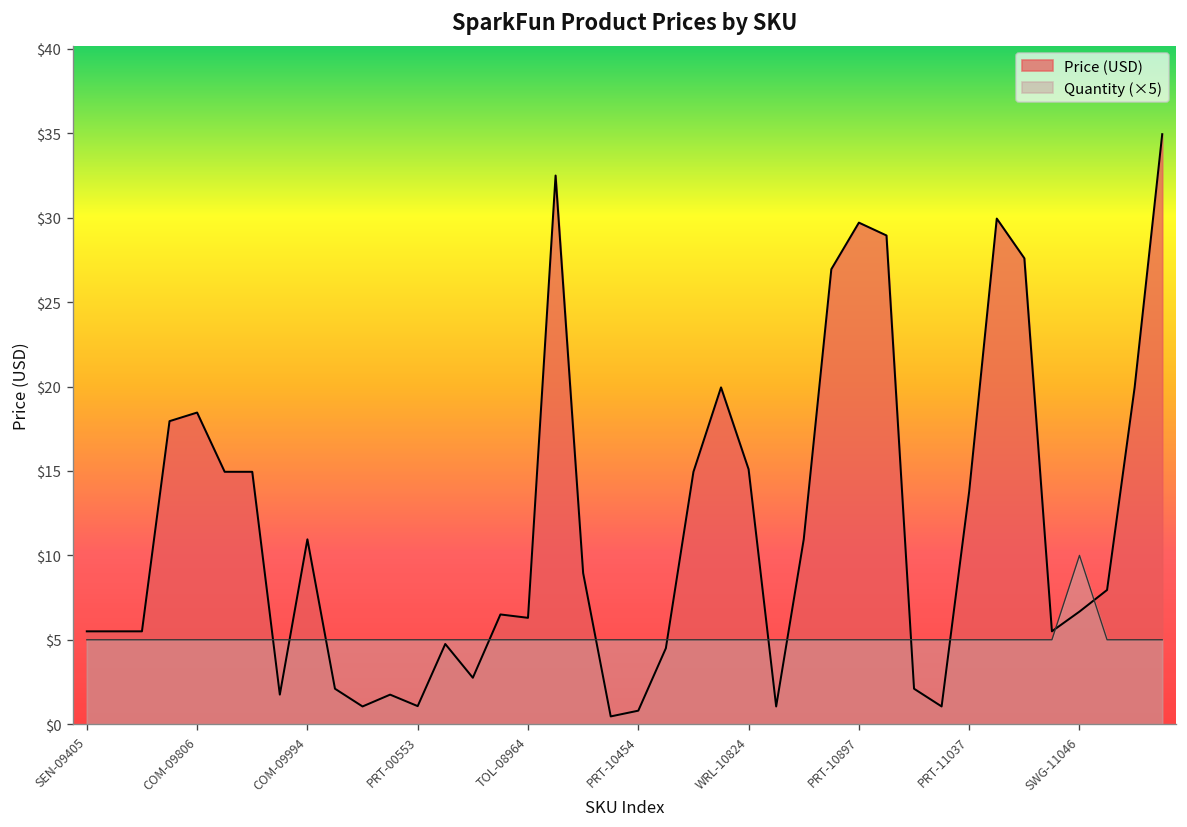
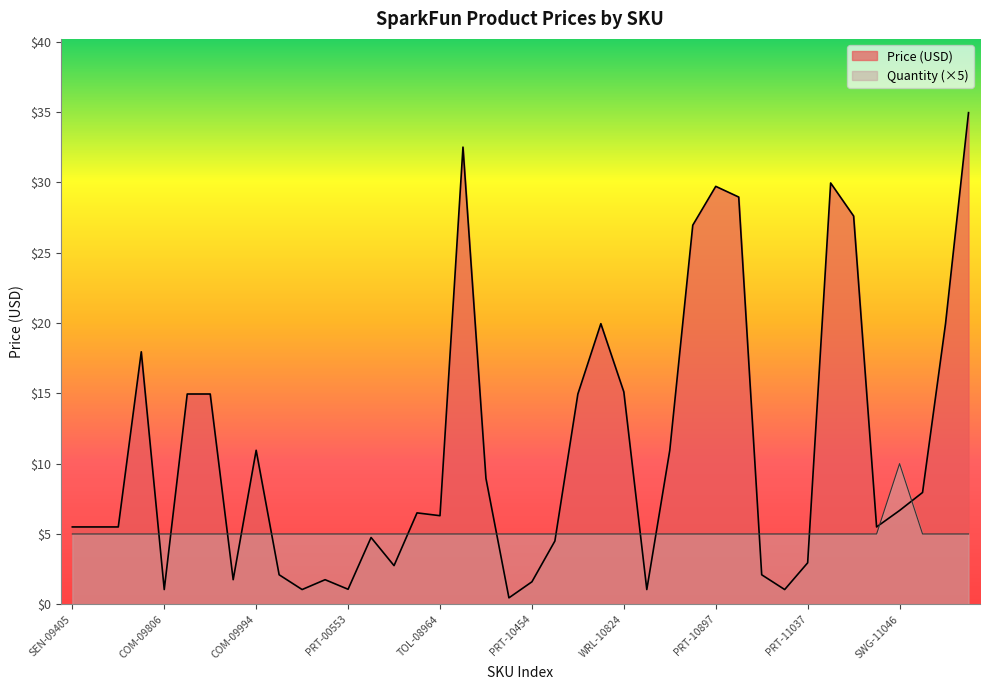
Price (USD), COM-09806: $18.5 -> $1.1
Price (USD), PRT-10454: $0.8 -> $1.6
Price (USD), PRT-11037: $13.8 -> $3.0
